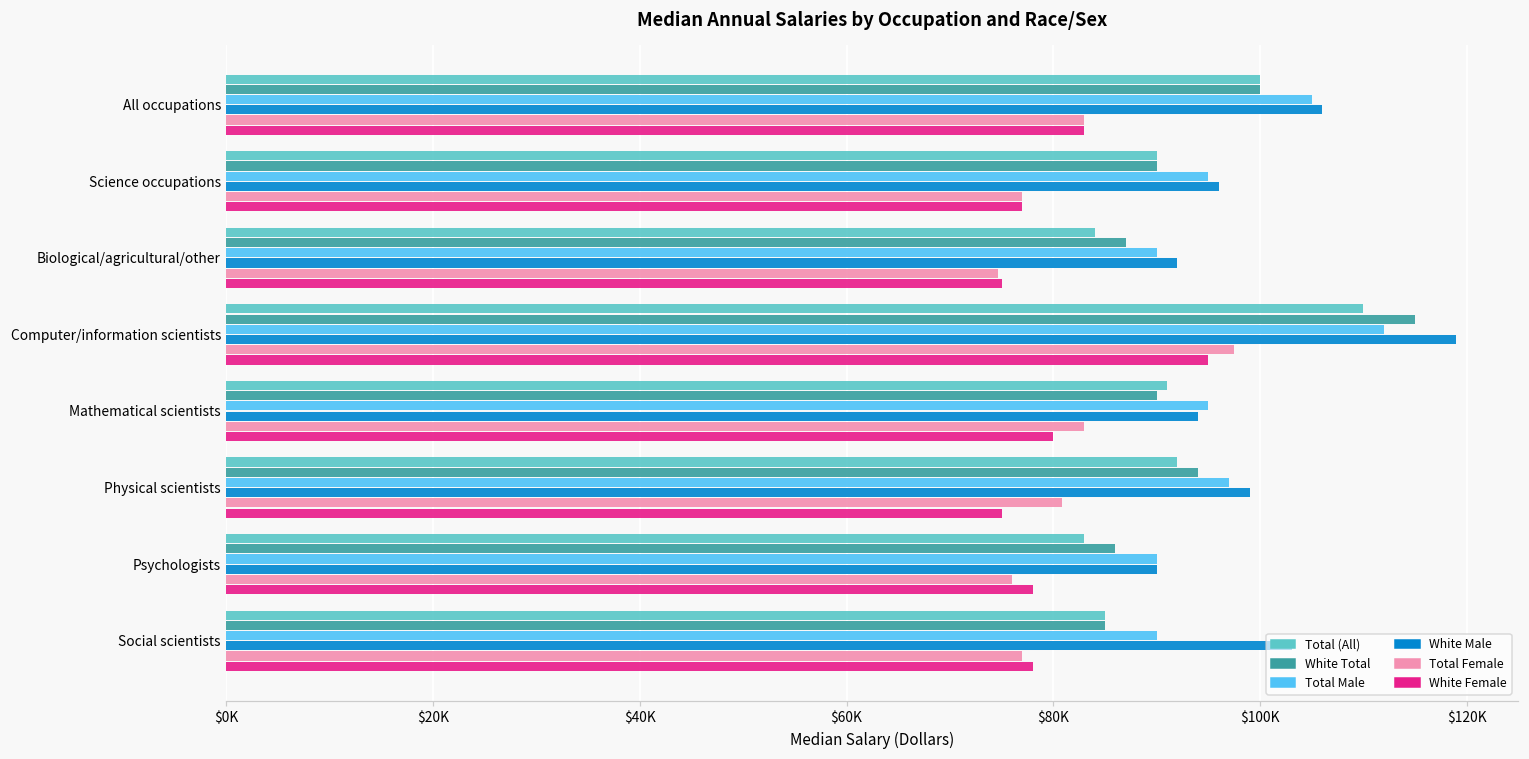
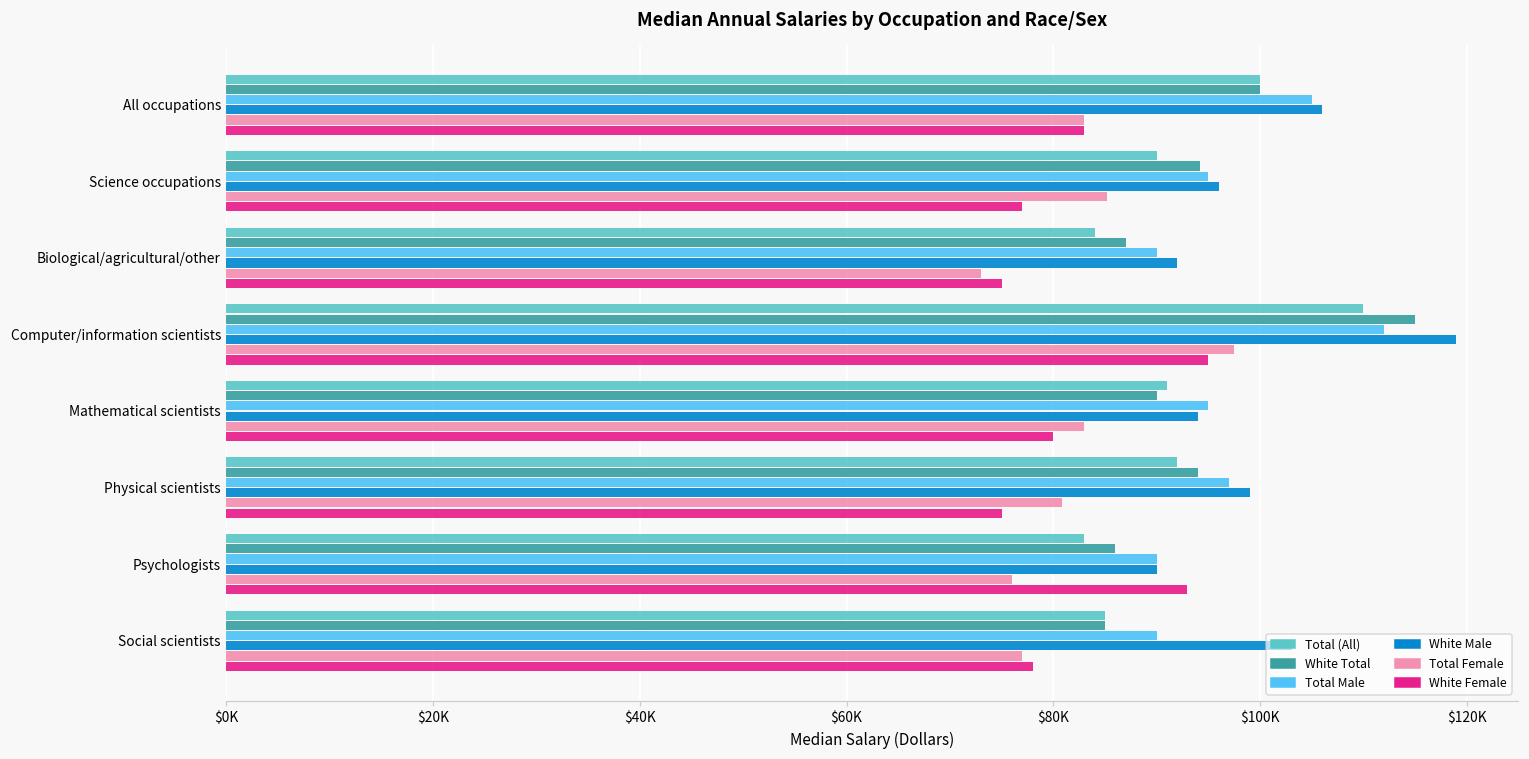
White Total, Science occupations: $90000 -> $94000
Total Female, Science occupations: $77000 -> $85000
Total Female, Biological/agricultural/other: $75000 -> $73000
White Female, Psychologists: $78000 -> $93000
